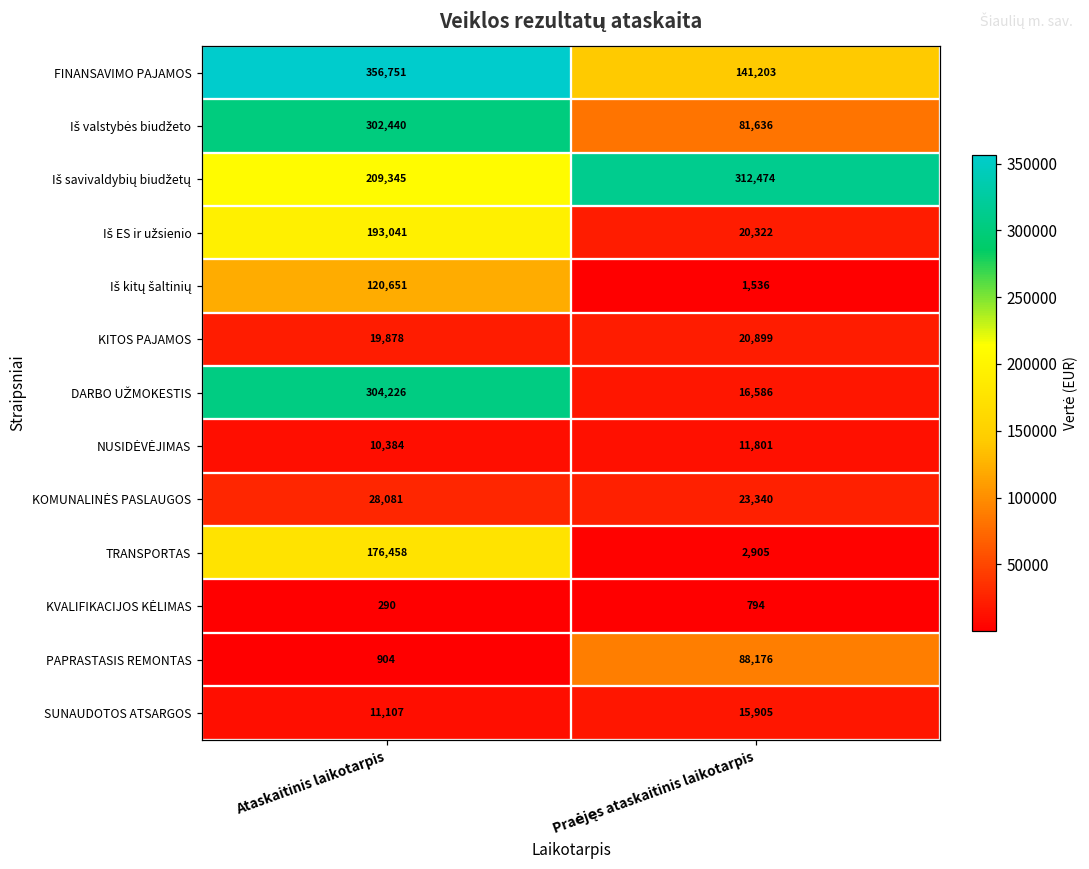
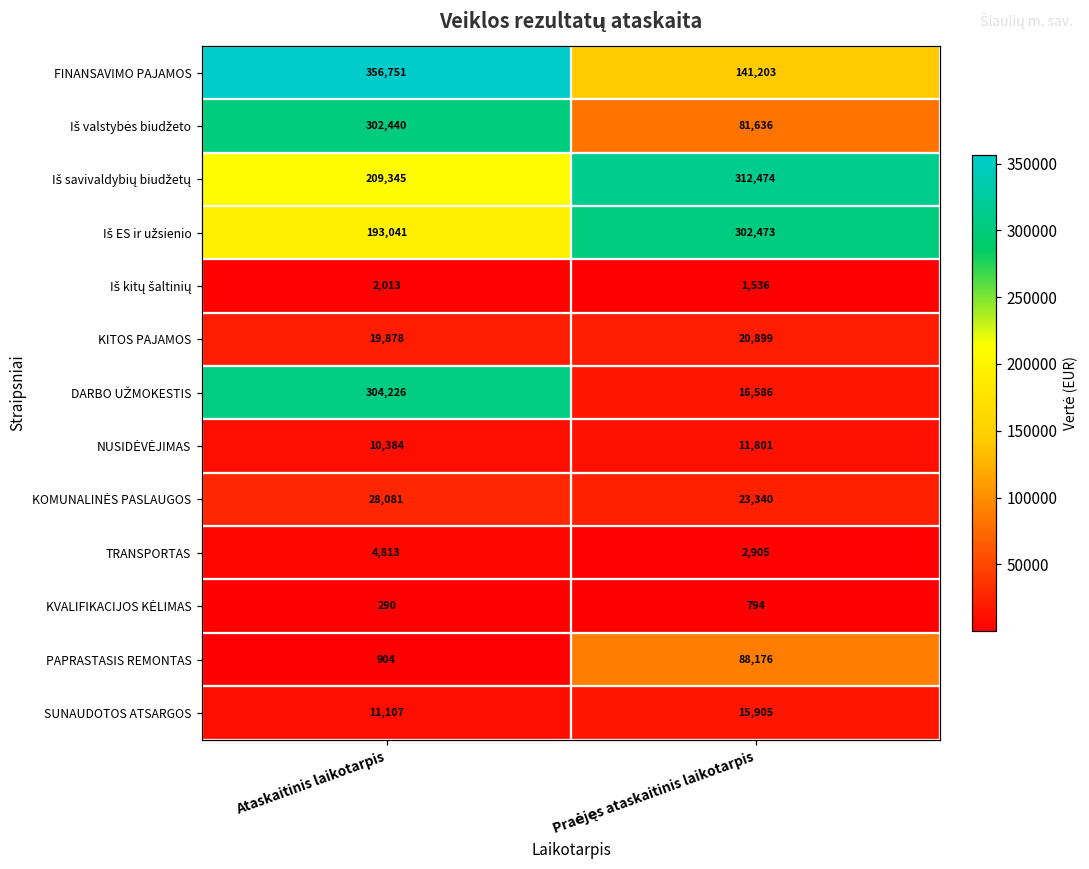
Iš ES ir užsienio, Praėjęs ataskaitinis laikotarpis: 20,322 -> 302,473
Iš kitų šaltinių, Ataskaitinis laikotarpis: 120,651 -> 2,013
TRANSPORTAS, Ataskaitinis laikotarpis: 176,458 -> 4,813
